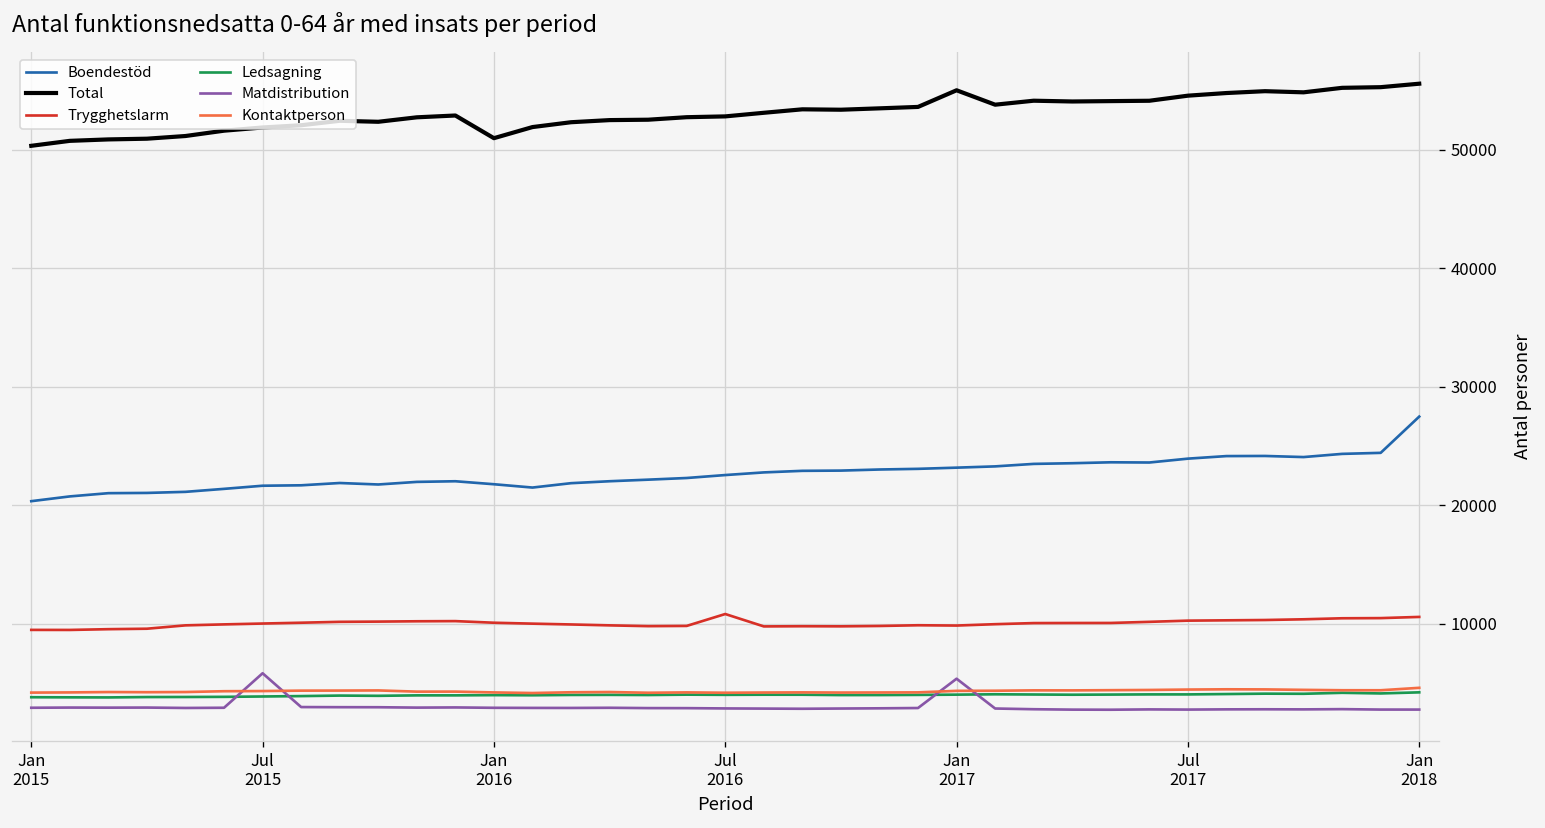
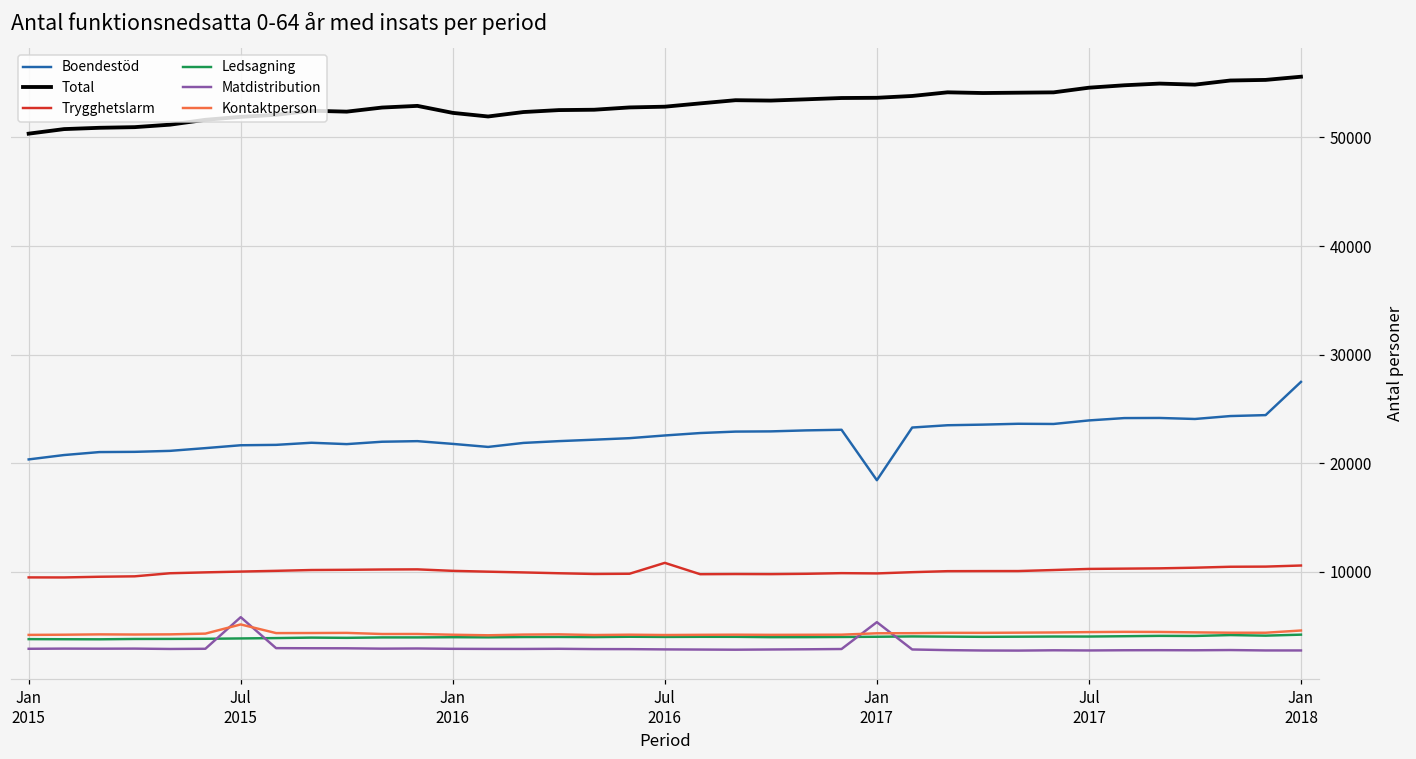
Kontaktperson, Jul 2015: 4000 -> 5000
Total, Jan 2016: 51000 -> 52000
Boendestöd, Jan 2017: 23000 -> 18000
Total, Jan 2017: 55000 -> 54000
